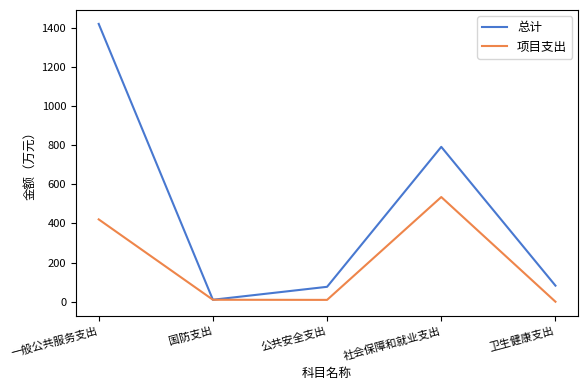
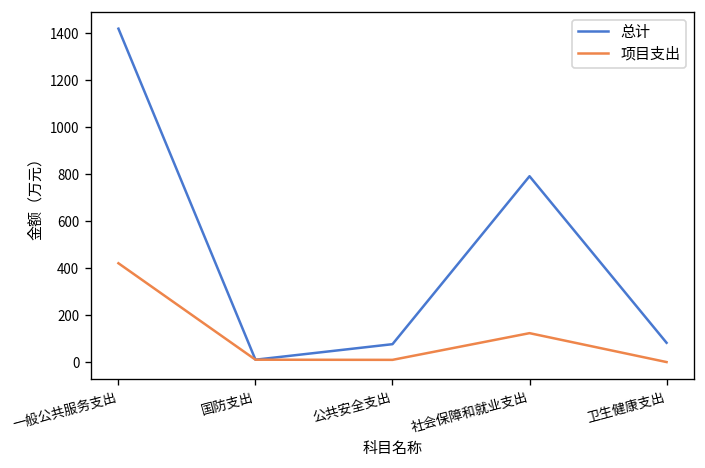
项目支出, 社会保障和就业支出: 540 -> 120
